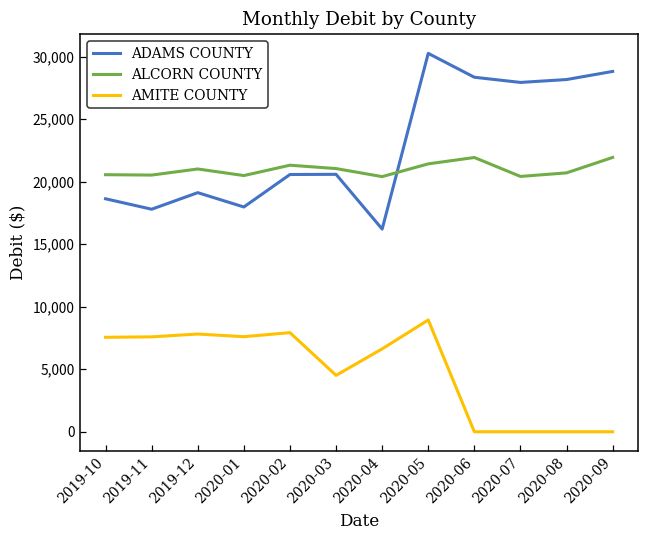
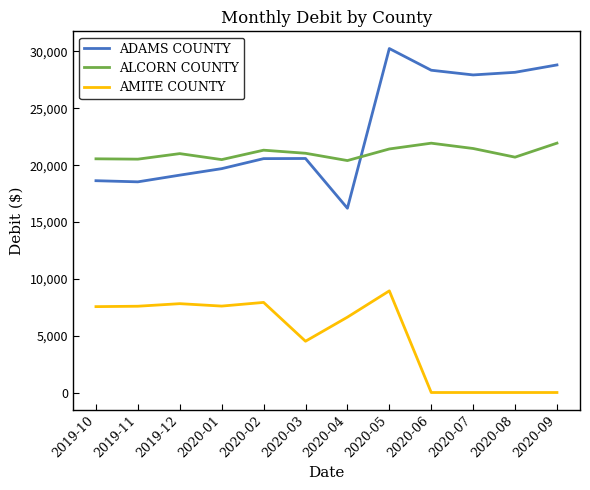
ADAMS COUNTY, 2019-11: 17,800 -> 18,500
ADAMS COUNTY, 2020-01: 18,000 -> 19,700
ALCORN COUNTY, 2020-07: 20,400 -> 21,500
